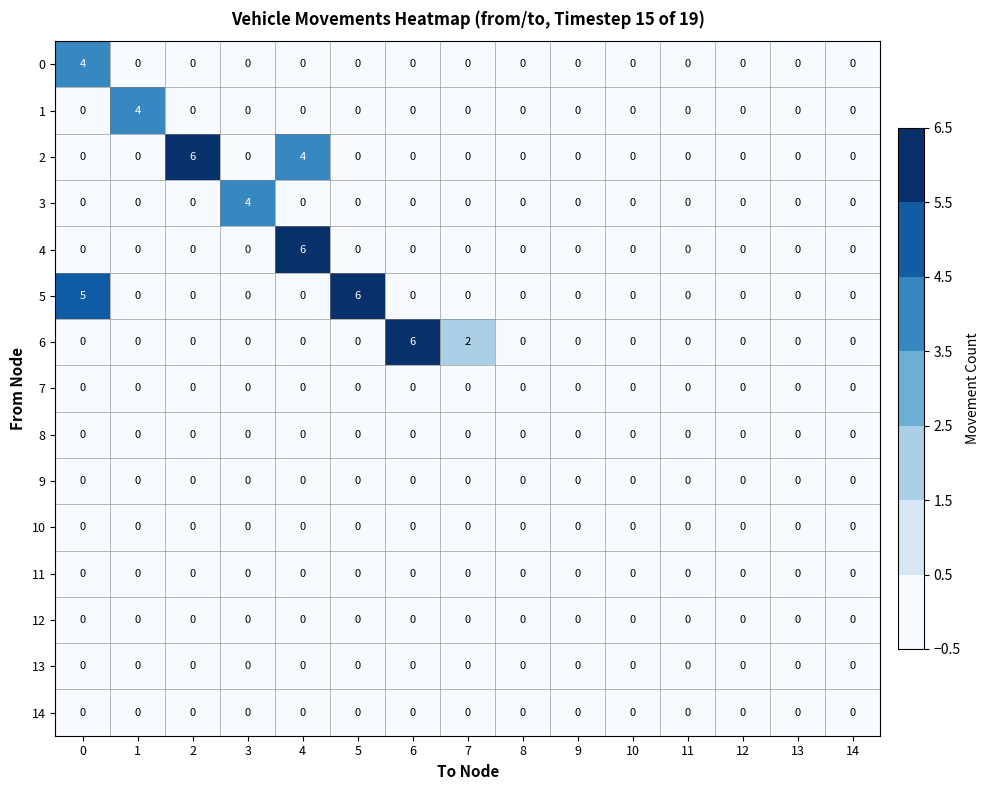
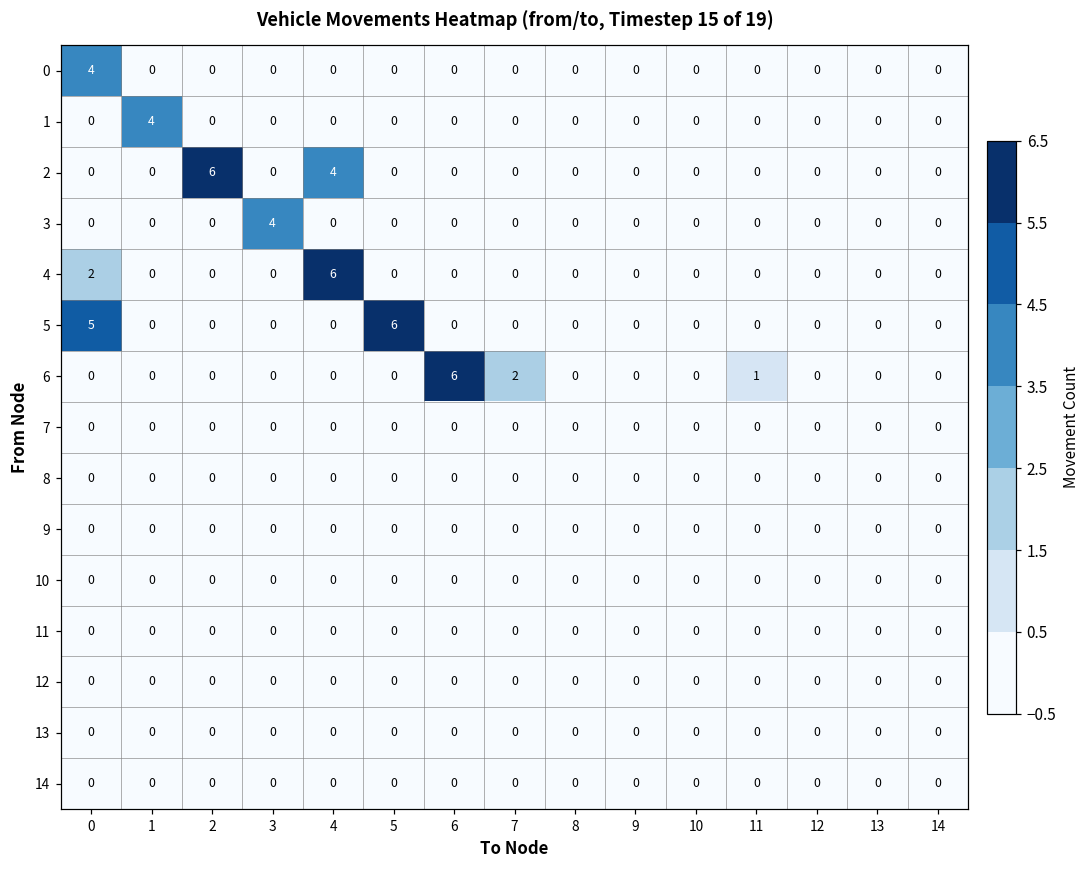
4, 0: 0 -> 2
6, 11: 0 -> 1
